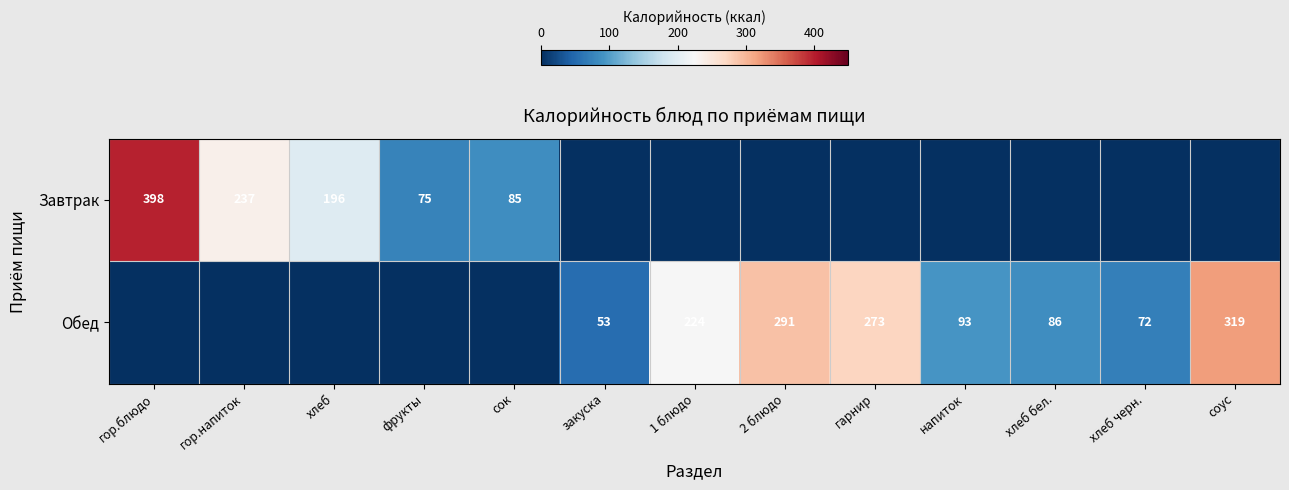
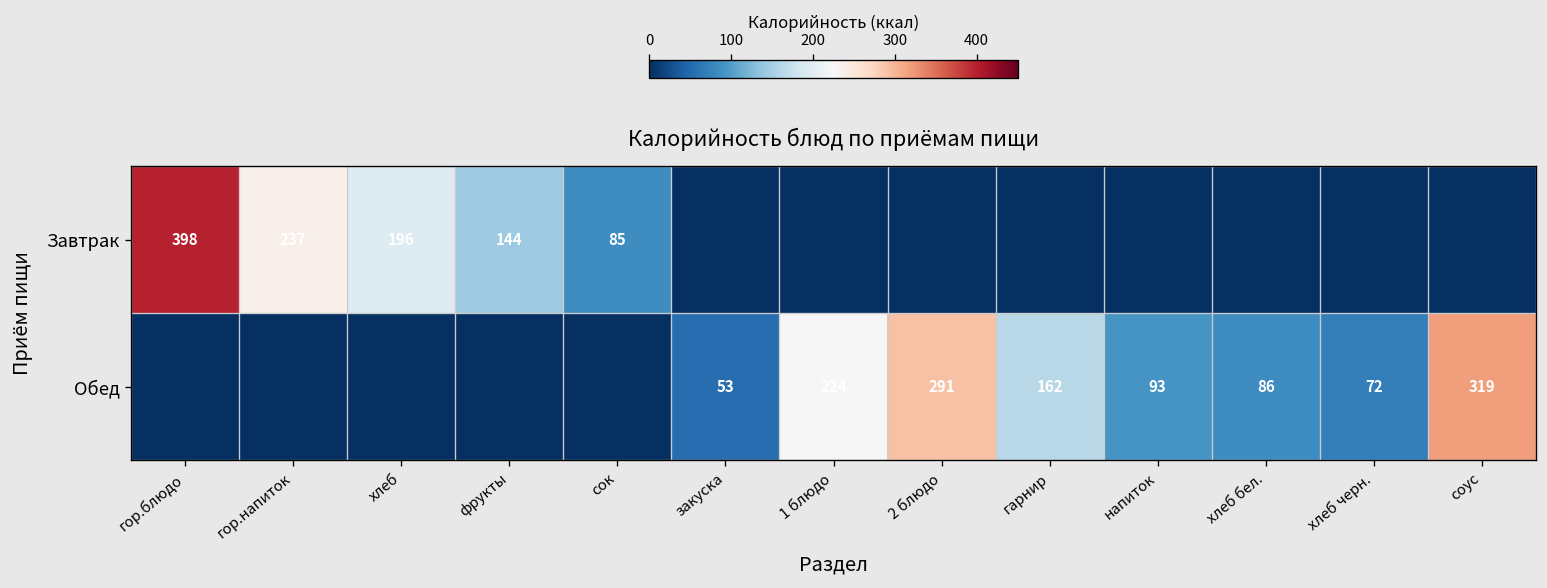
Завтрак, фрукты: 75 -> 144
Обед, гарнир: 273 -> 162
